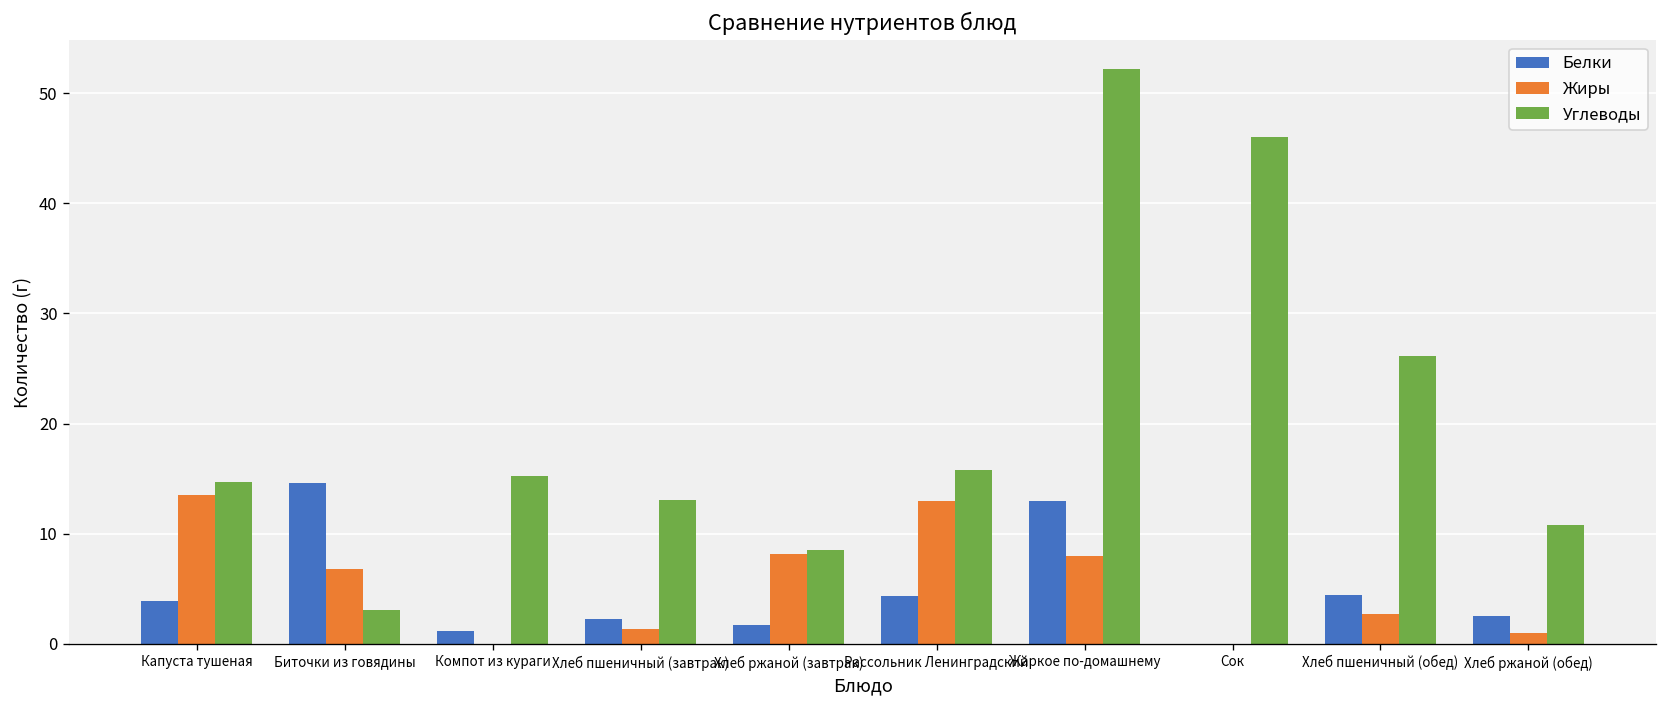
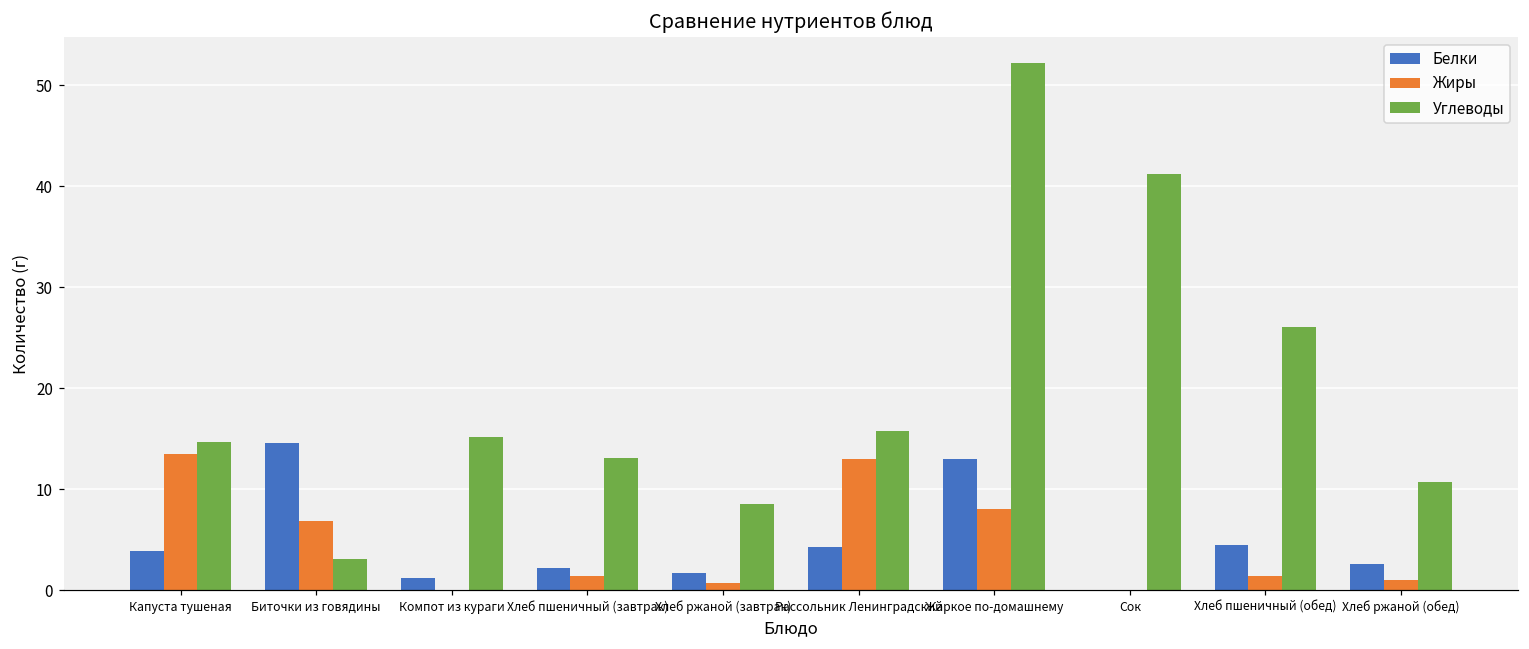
Жиры, Хлеб ржаной (завтрак): 8 -> 1
Углеводы, Сок: 46 -> 41
Жиры, Хлеб пшеничный (обед): 3 -> 1
